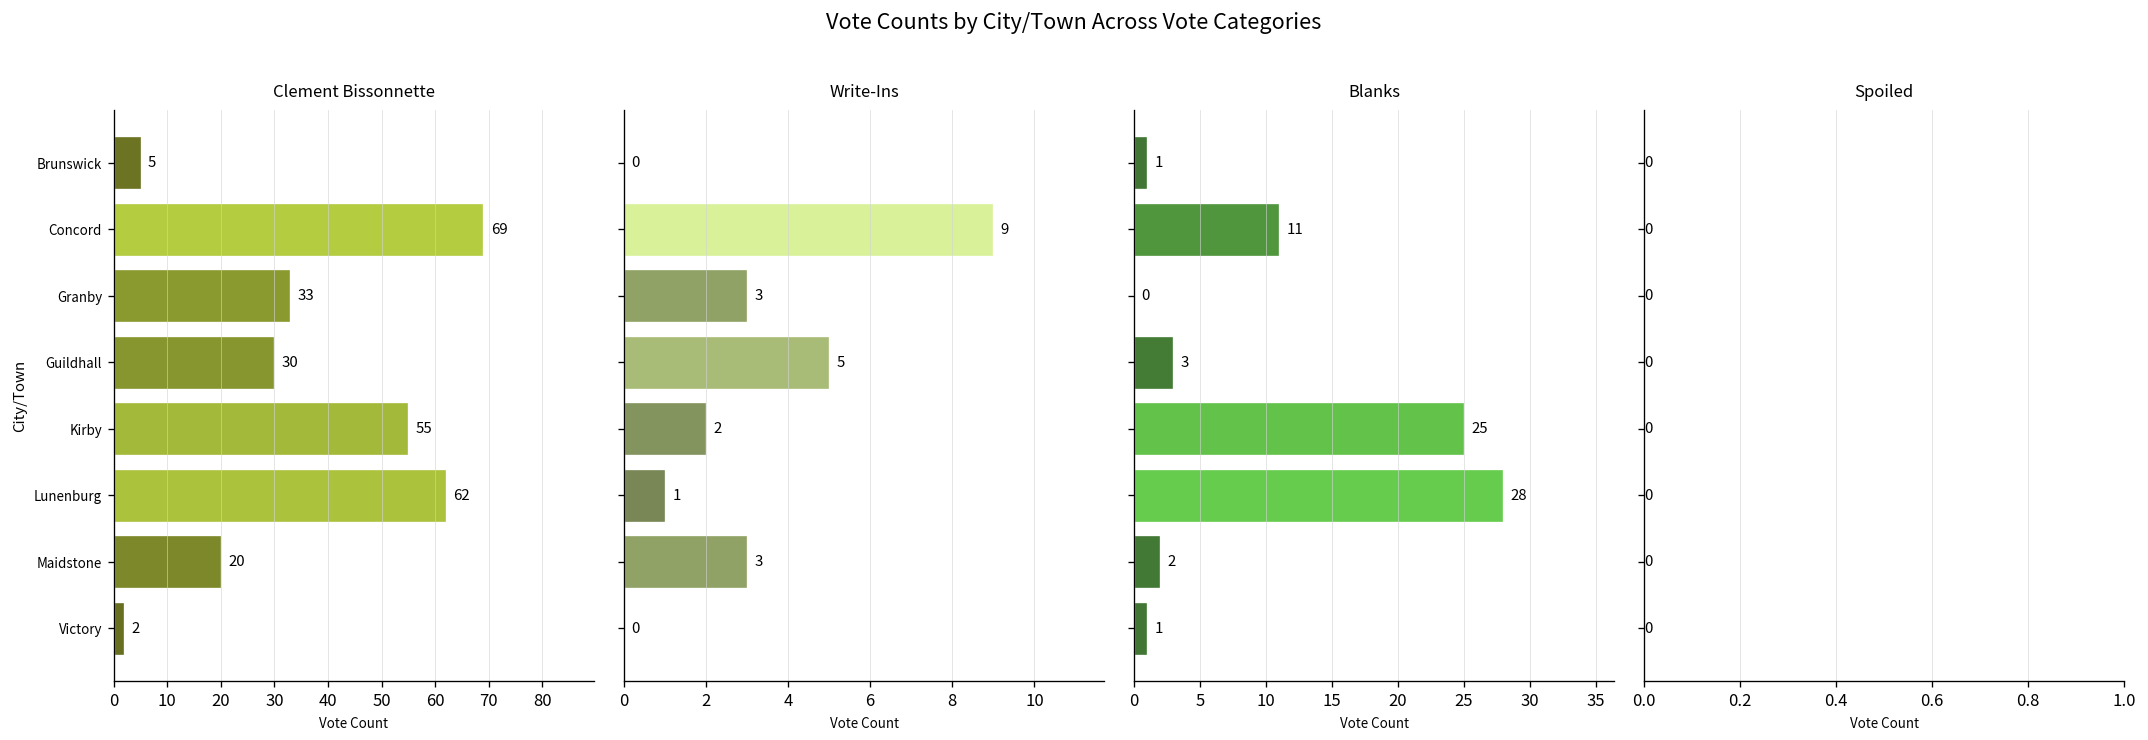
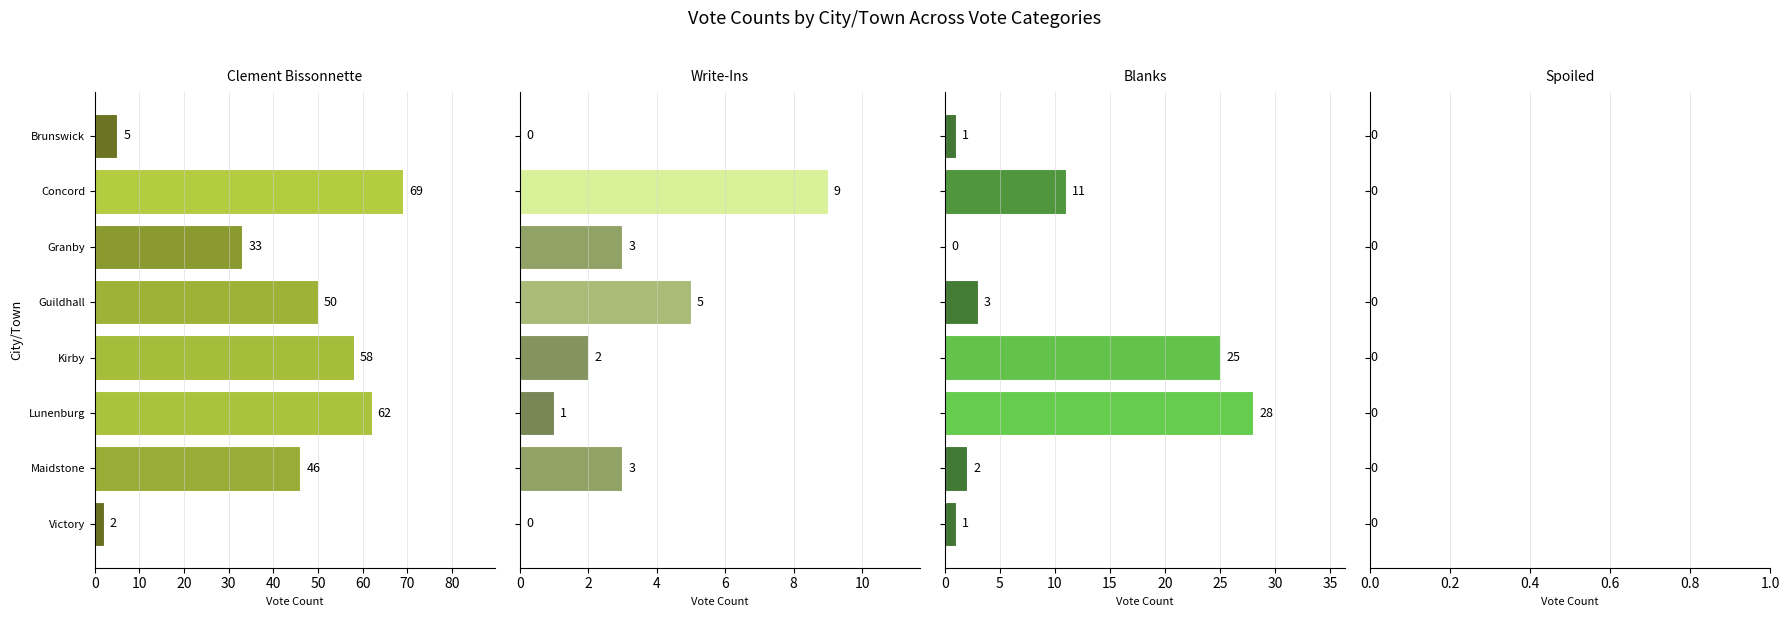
Clement Bissonnette, Guildhall: 30 -> 50
Clement Bissonnette, Kirby: 55 -> 58
Clement Bissonnette, Maidstone: 20 -> 46
